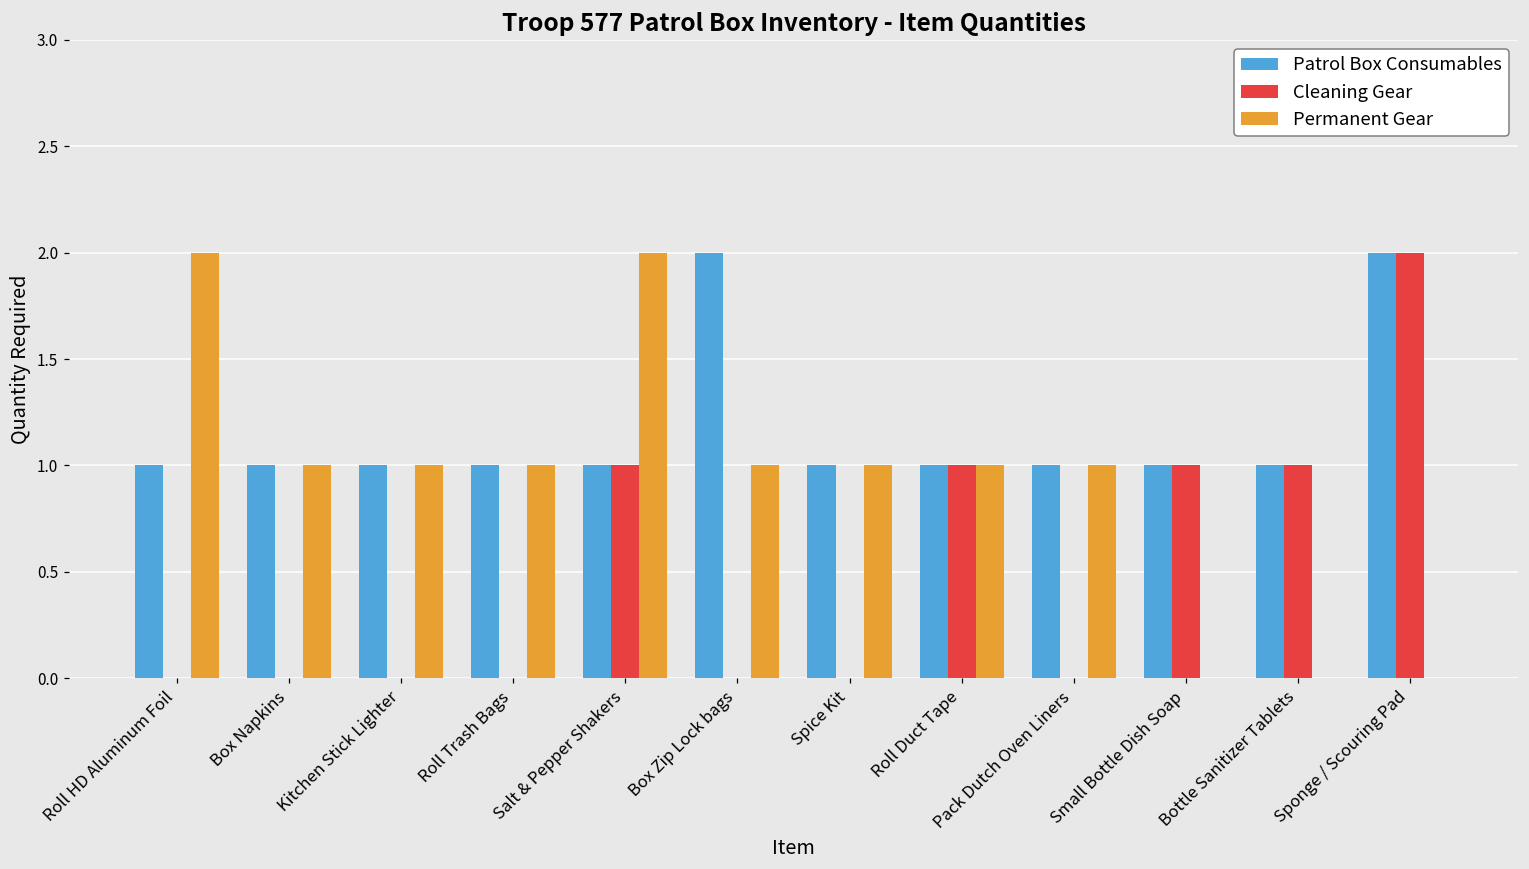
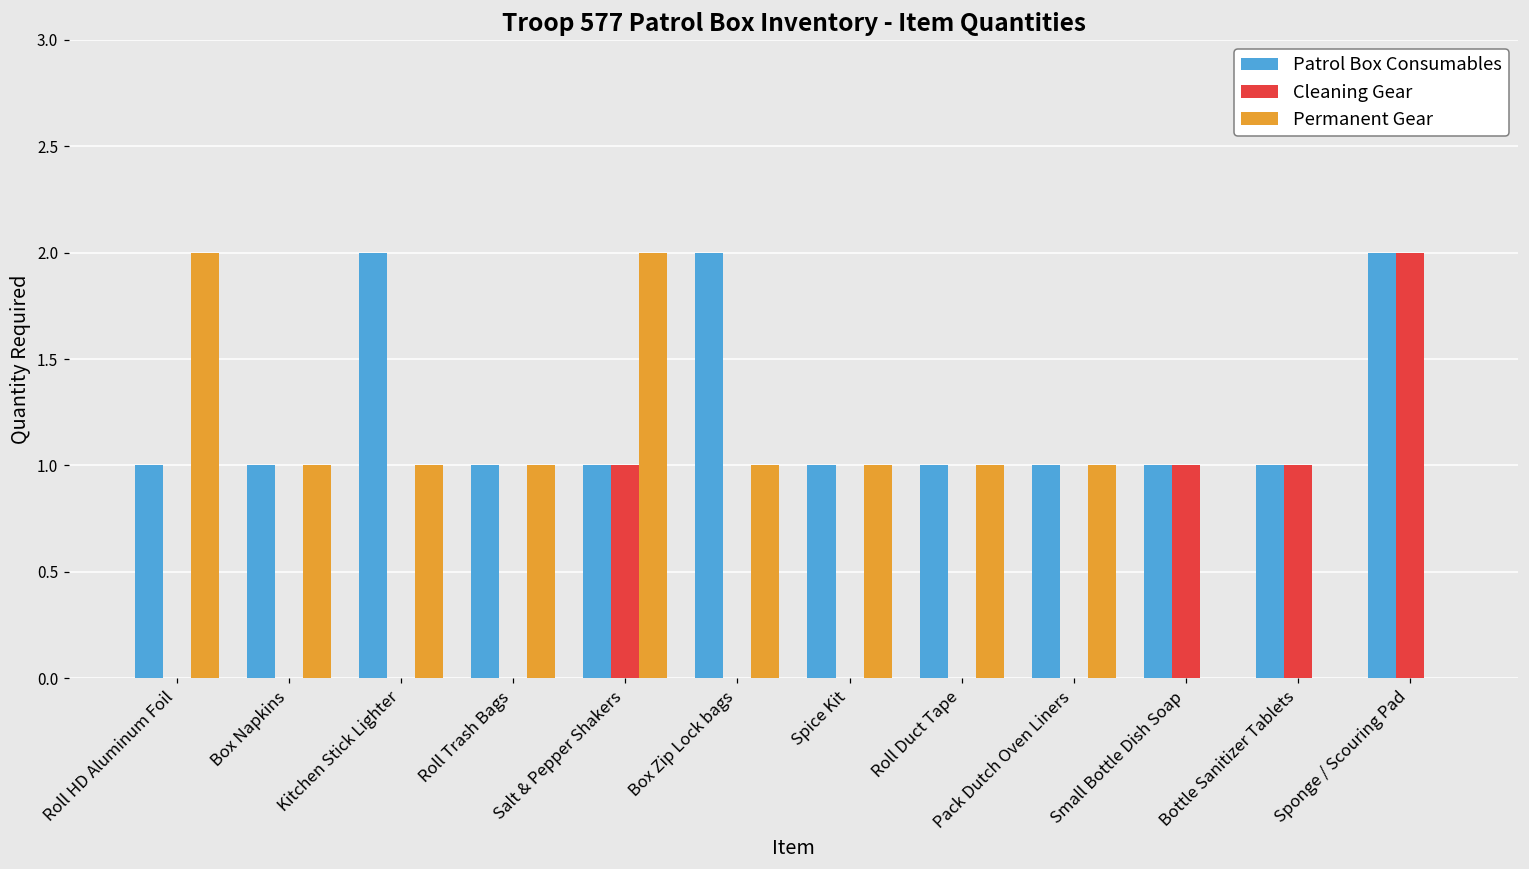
Patrol Box Consumables, Kitchen Stick Lighter: 1 -> 2
Cleaning Gear, Roll Duct Tape: 1 -> 0
